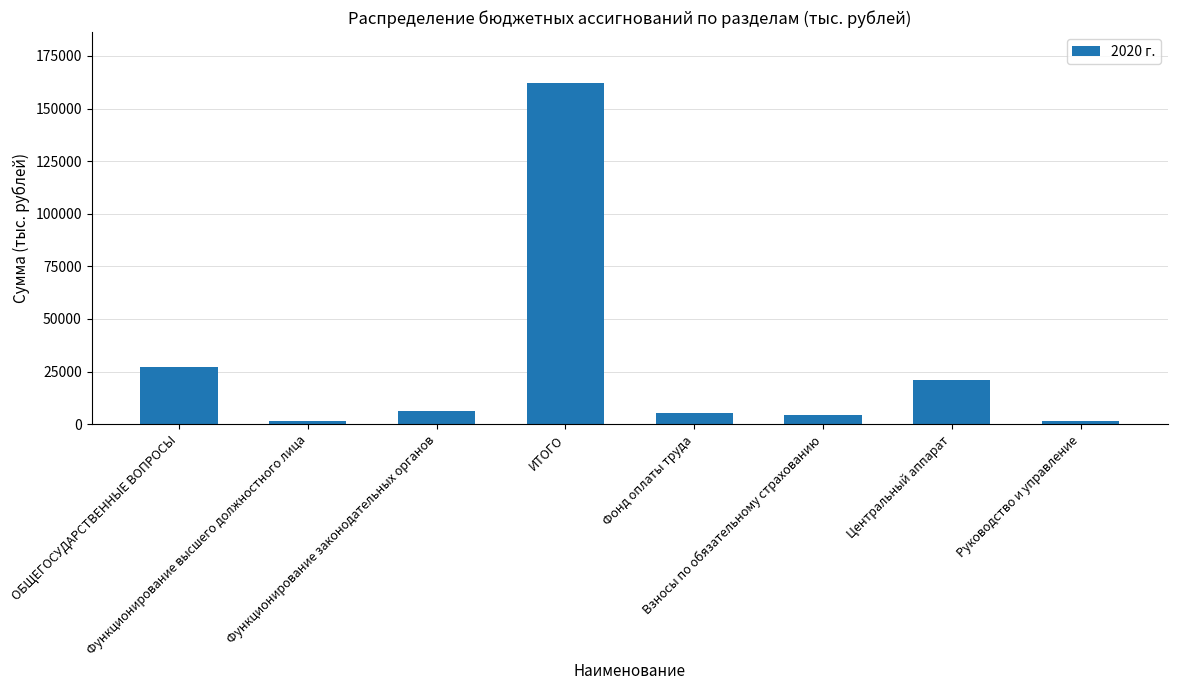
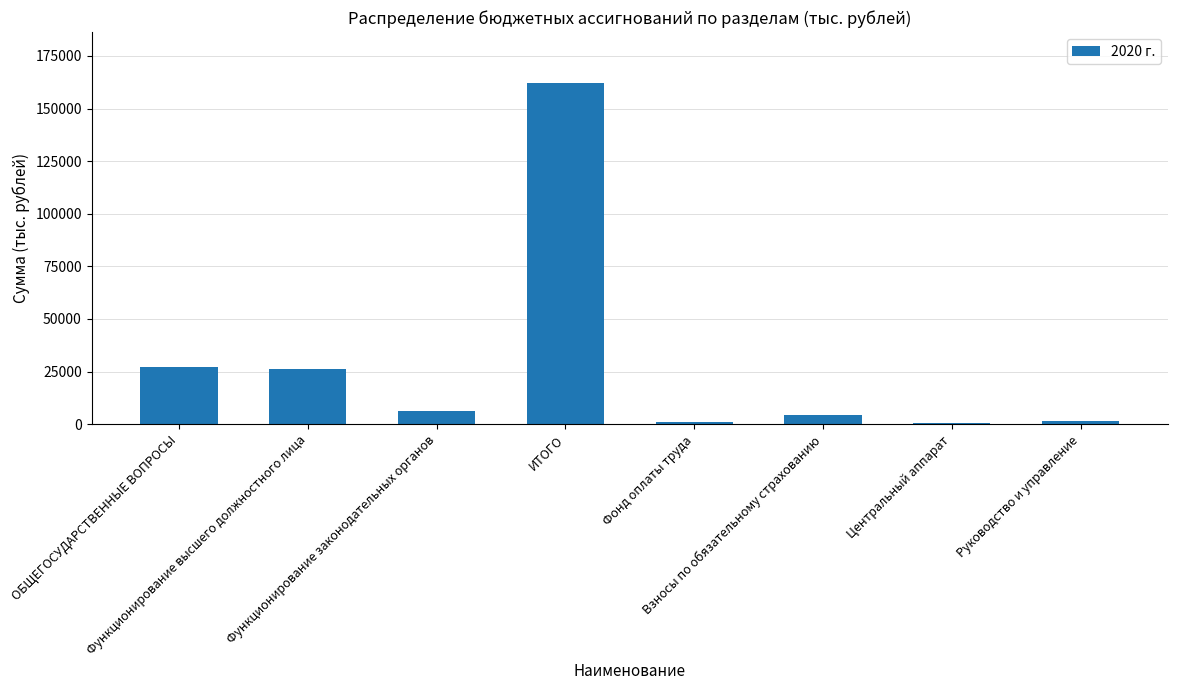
Функционирование высшего должностного лица: 1000 -> 26000
Фонд оплаты труда: 5000 -> 1000
Центральный аппарат: 21000 -> 0
